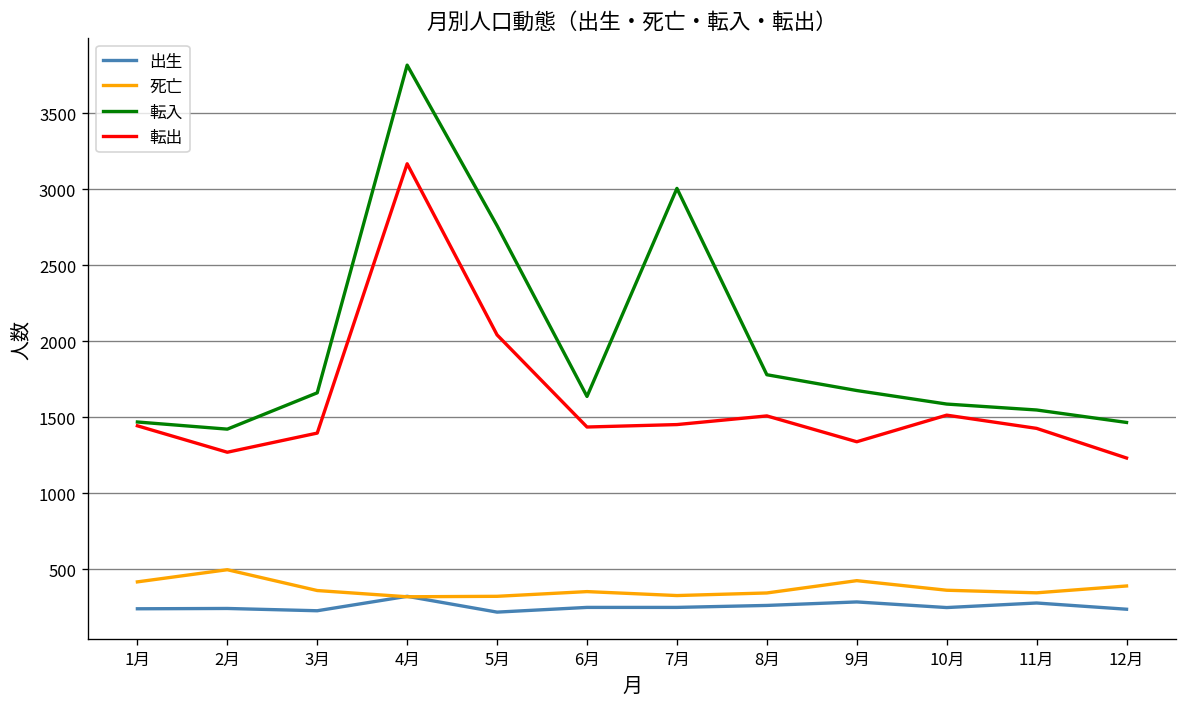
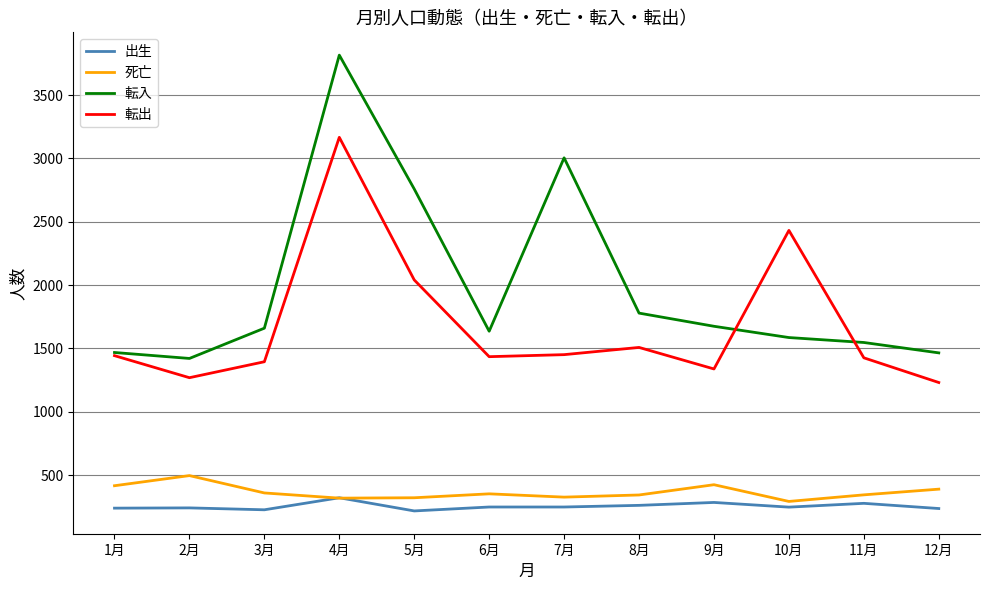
死亡, 10月: 360 -> 290
転出, 10月: 1510 -> 2430
